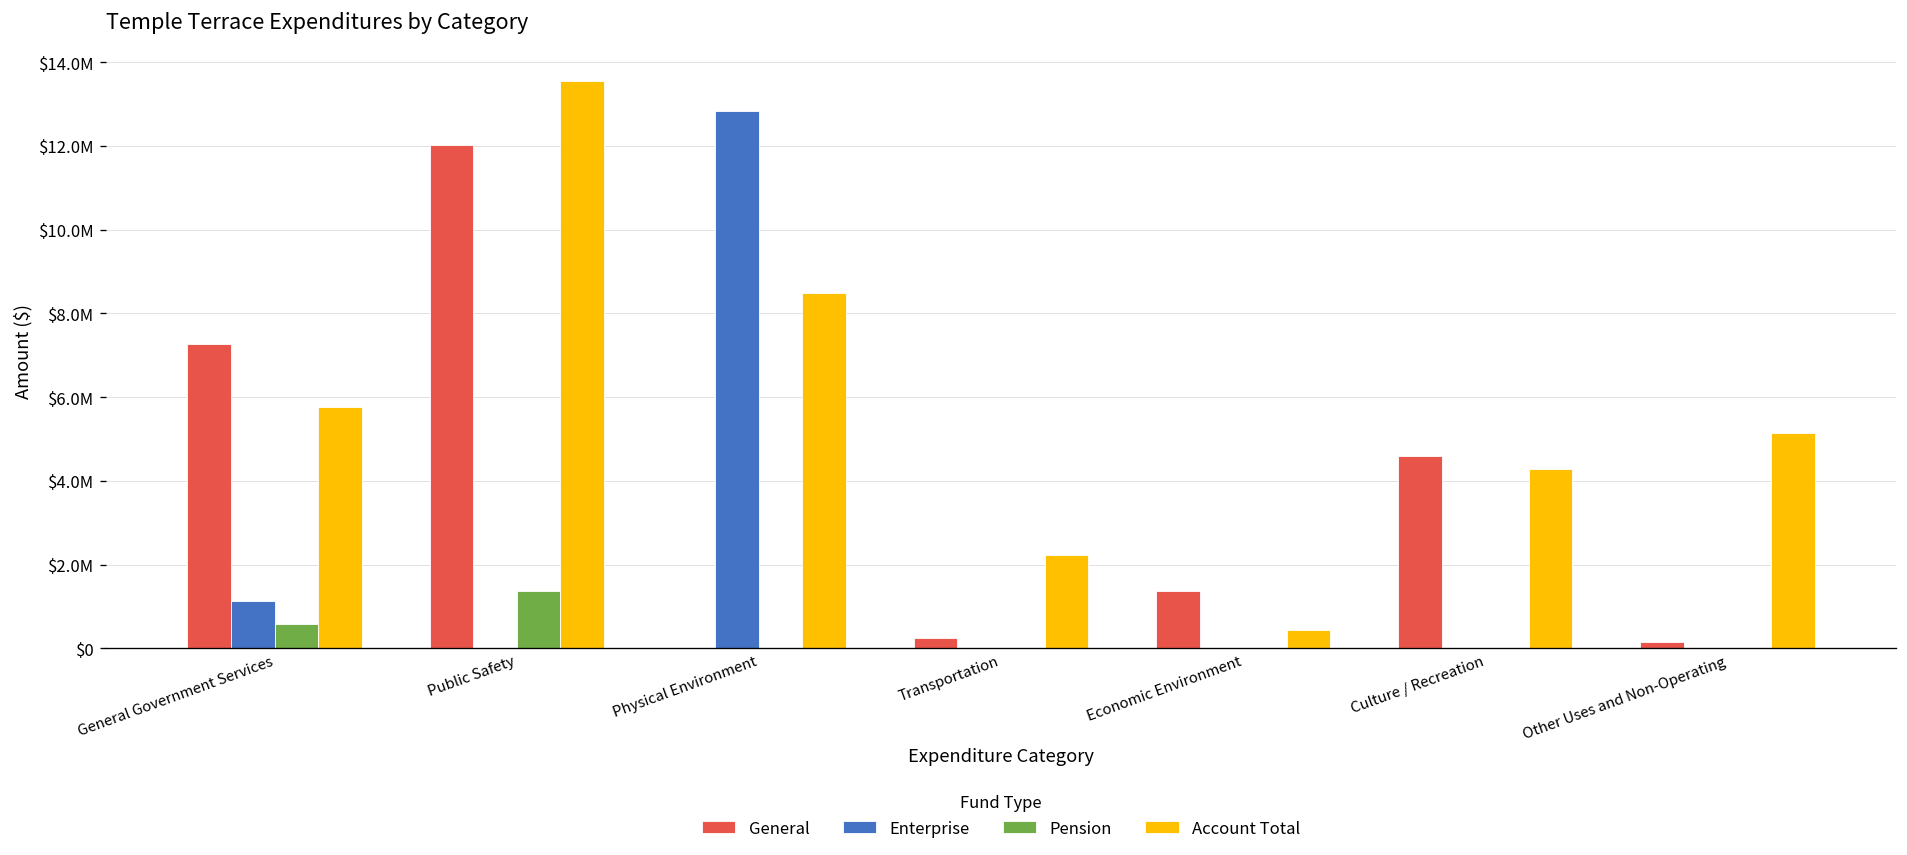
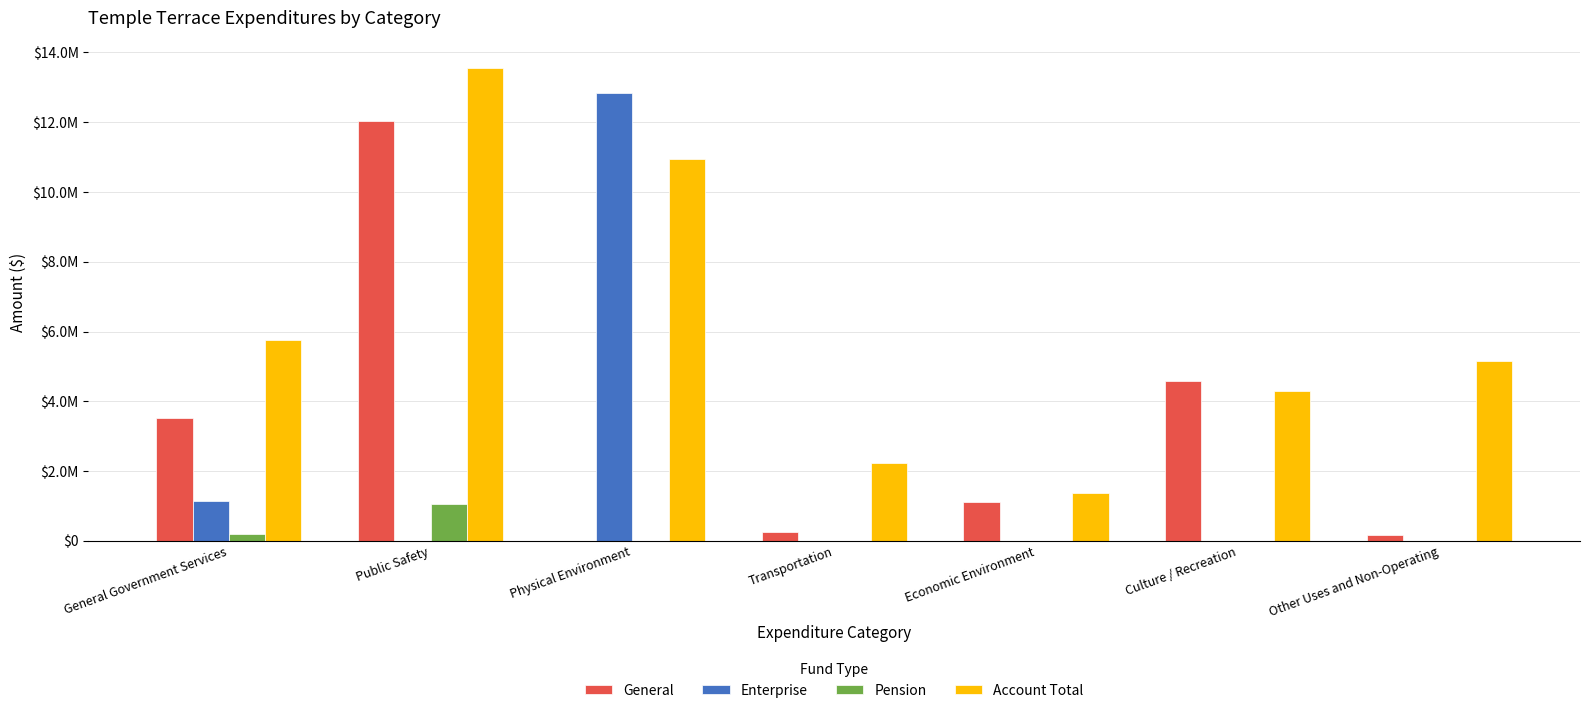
General, General Government Services: $7300000 -> $3500000
Pension, General Government Services: $600000 -> $200000
Pension, Public Safety: $1400000 -> $1100000
Account Total, Physical Environment: $8500000 -> $10900000
General, Economic Environment: $1400000 -> $1100000
Account Total, Economic Environment: $400000 -> $1400000
